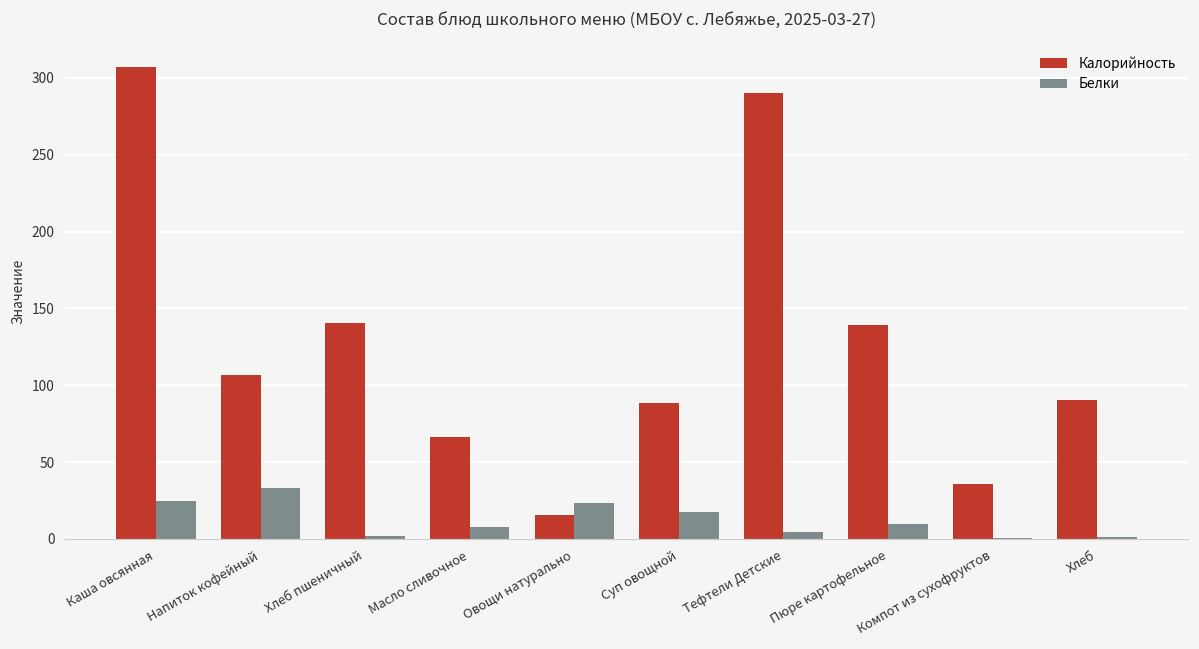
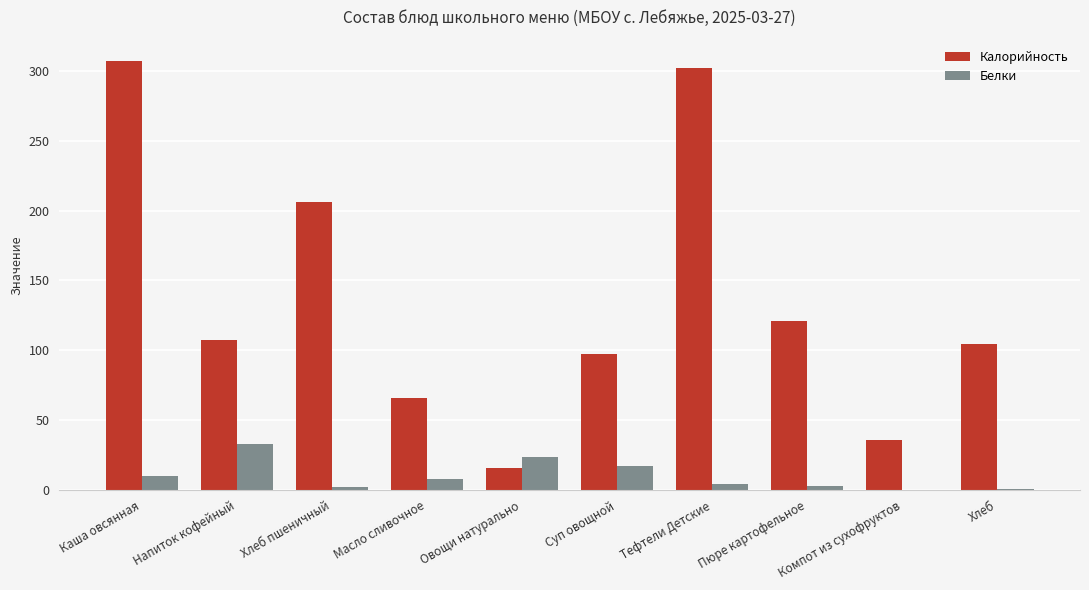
Белки, Каша овсянная: 25 -> 10
Калорийность, Хлеб пшеничный: 141 -> 206
Калорийность, Суп овощной: 89 -> 97
Калорийность, Тефтели Детские: 290 -> 302
Калорийность, Пюре картофельное: 139 -> 121
Белки, Пюре картофельное: 10 -> 3
Калорийность, Хлеб: 91 -> 105
